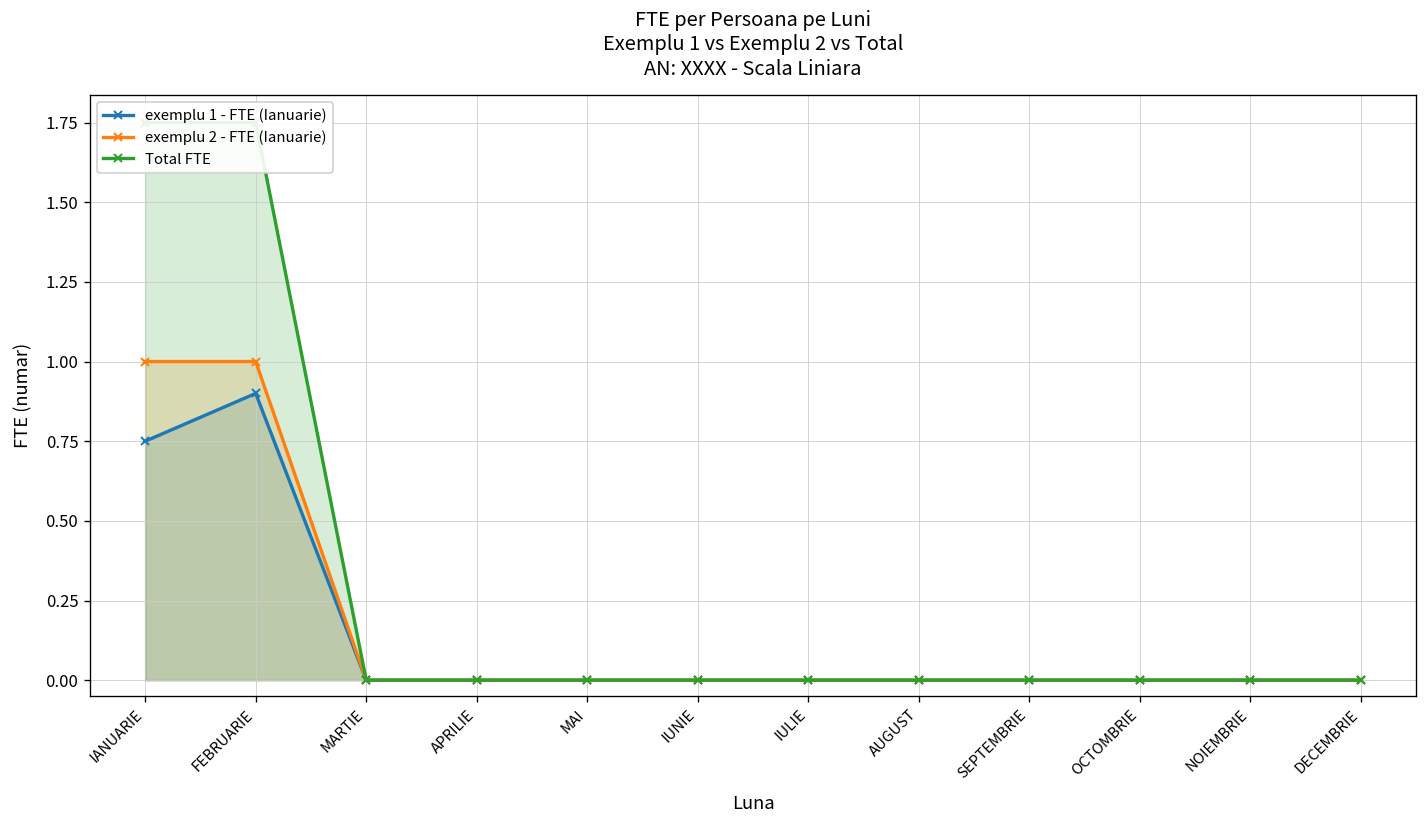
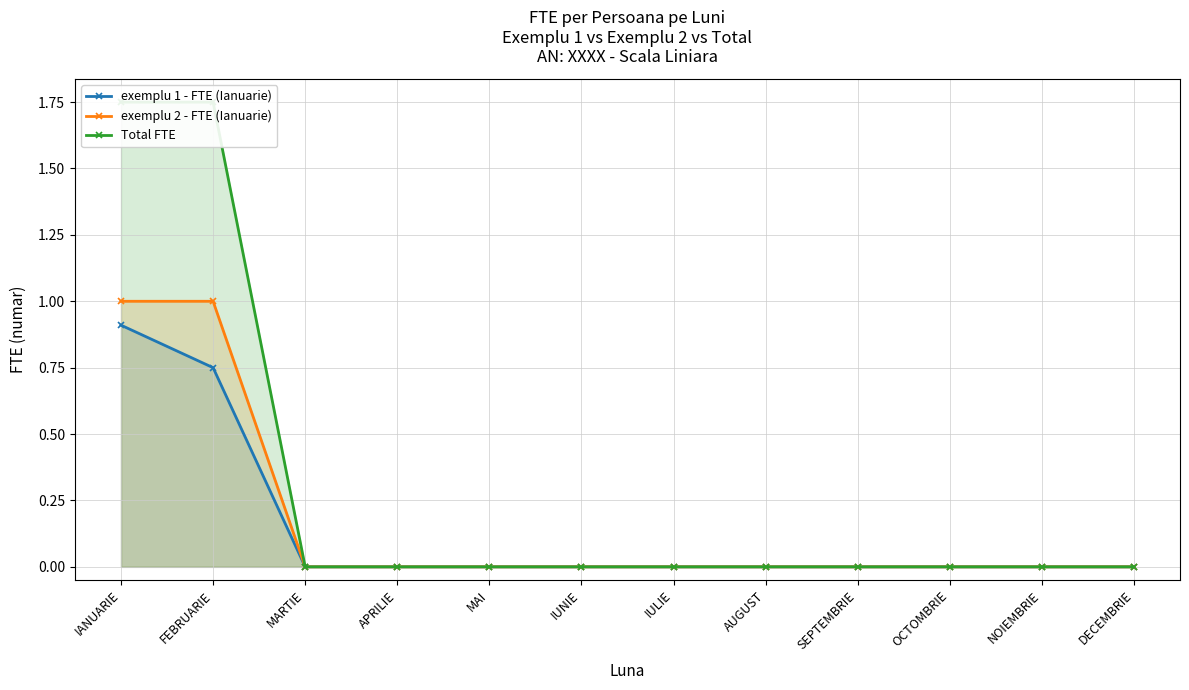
exemplu 1 - FTE (Ianuarie), IANUARIE: 0.75 -> 0.91
exemplu 1 - FTE (Ianuarie), FEBRUARIE: 0.90 -> 0.75
